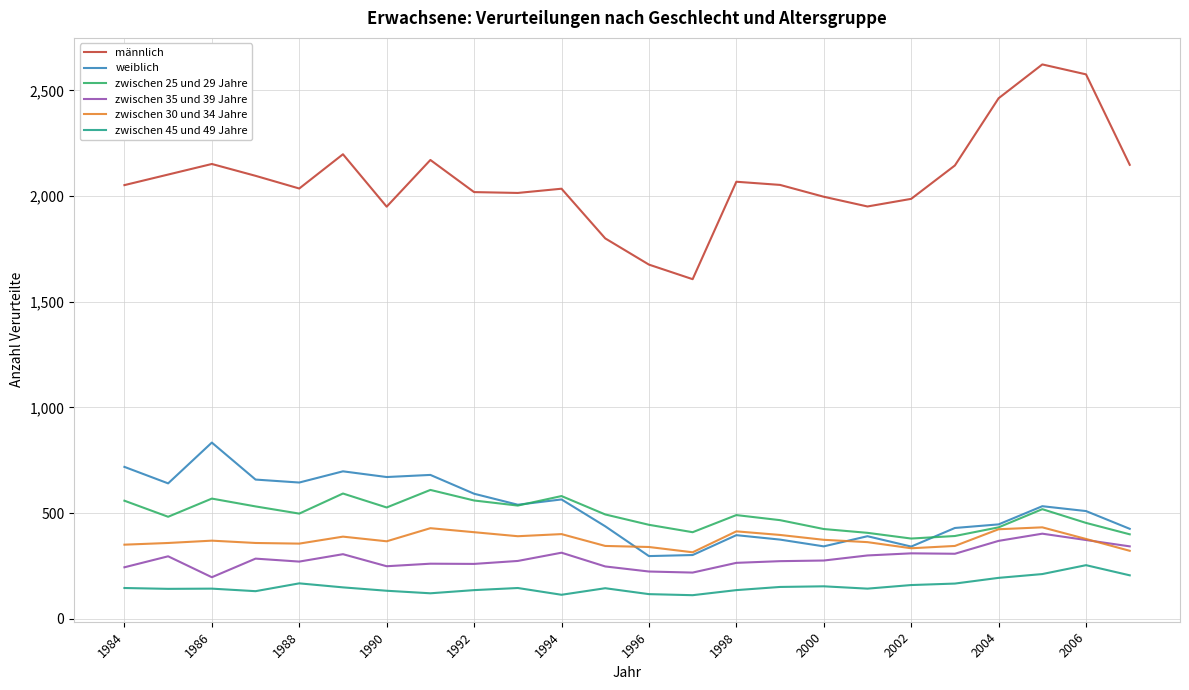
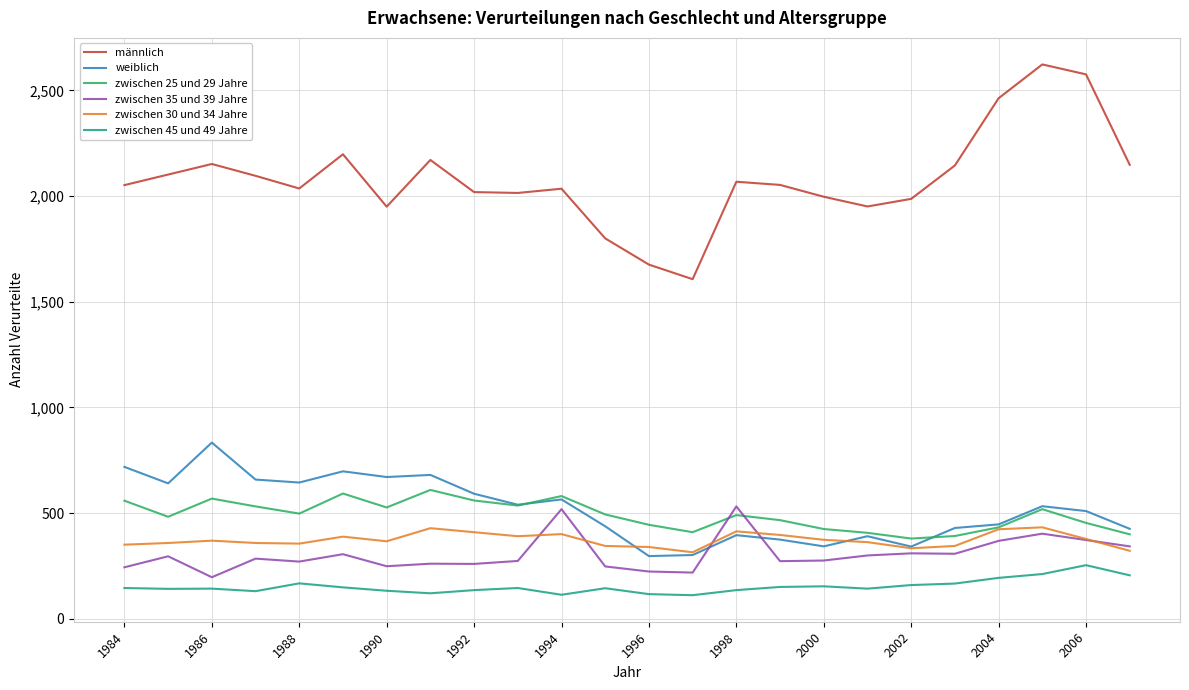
zwischen 35 und 39 Jahre, 1994: 310 -> 520
zwischen 35 und 39 Jahre, 1998: 270 -> 530
